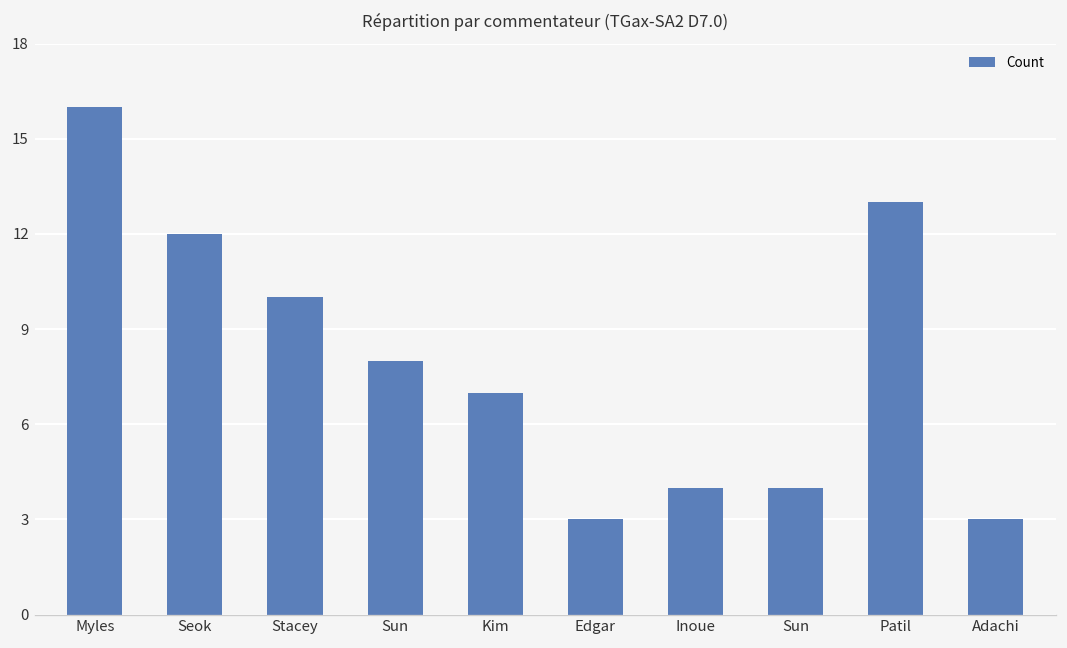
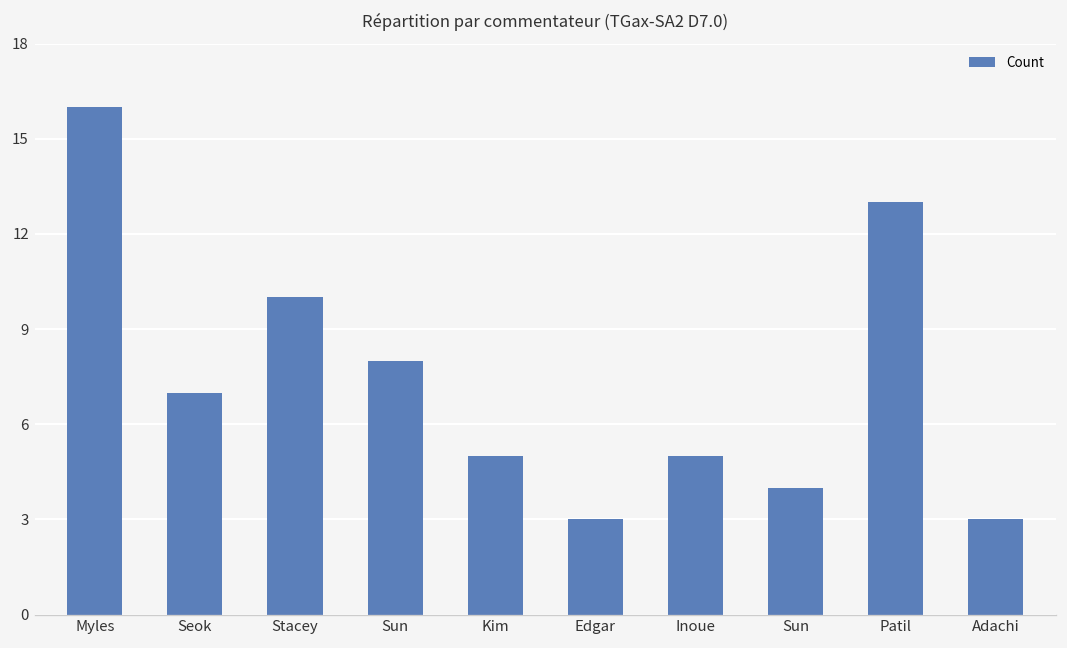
Seok: 12 -> 7
Kim: 7 -> 5
Inoue: 4 -> 5
